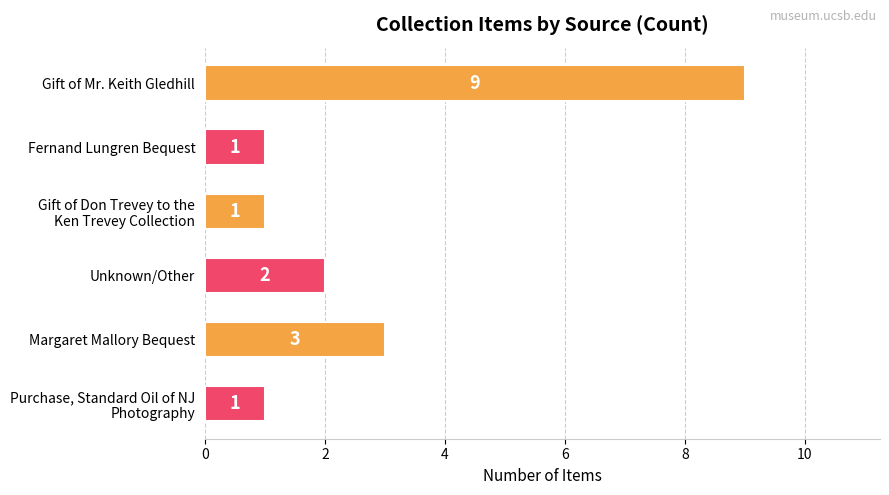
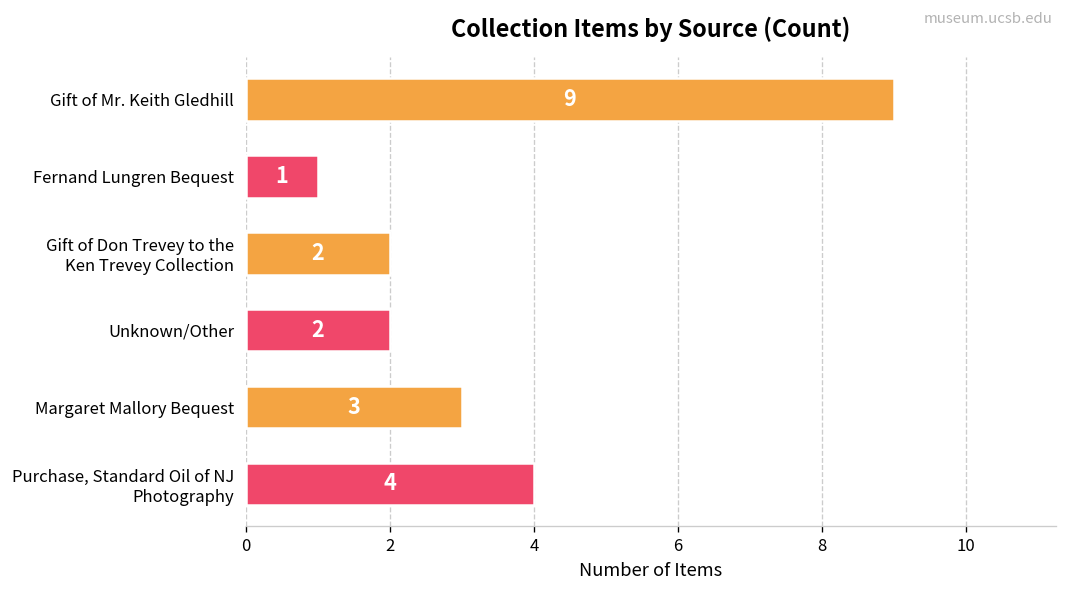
Gift of Don Trevey to the Ken Trevey Collection: 1 -> 2
Purchase, Standard Oil of NJ Photography: 1 -> 4
